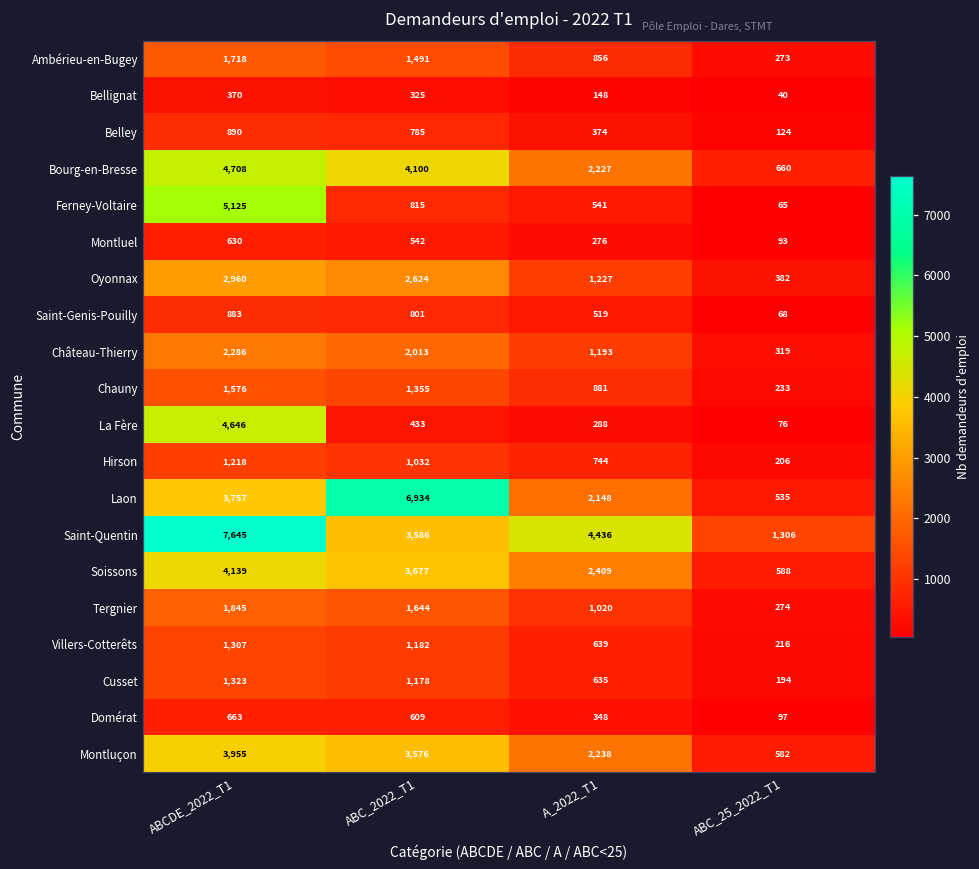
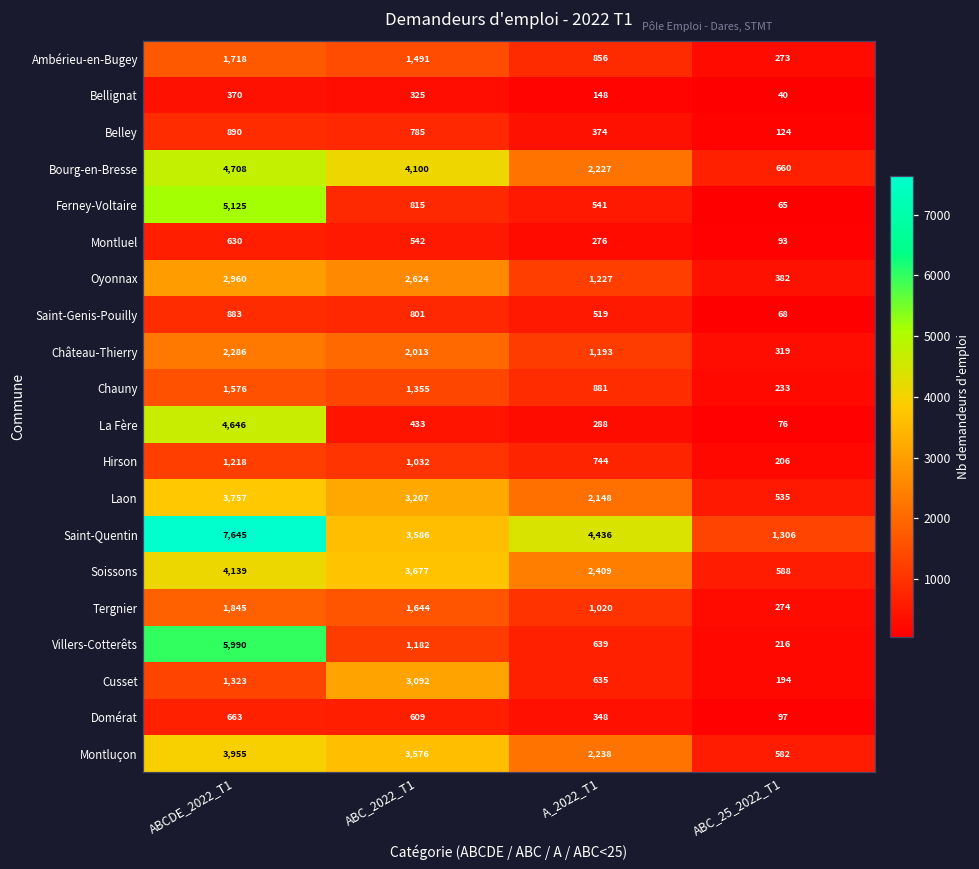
Laon, ABC_2022_T1: 6,934 -> 3,207
Villers-Cotterêts, ABCDE_2022_T1: 1,307 -> 5,990
Cusset, ABC_2022_T1: 1,178 -> 3,092
